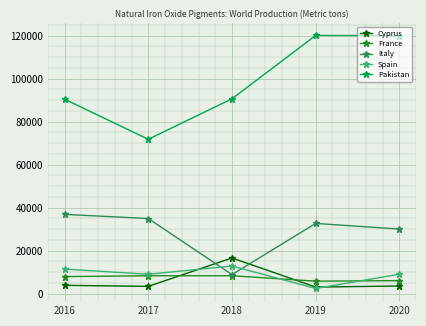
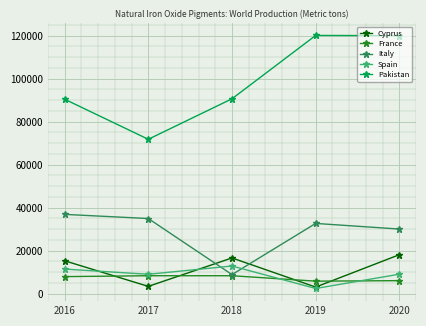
Cyprus, 2016: 4000 -> 15000
Cyprus, 2020: 4000 -> 18000
